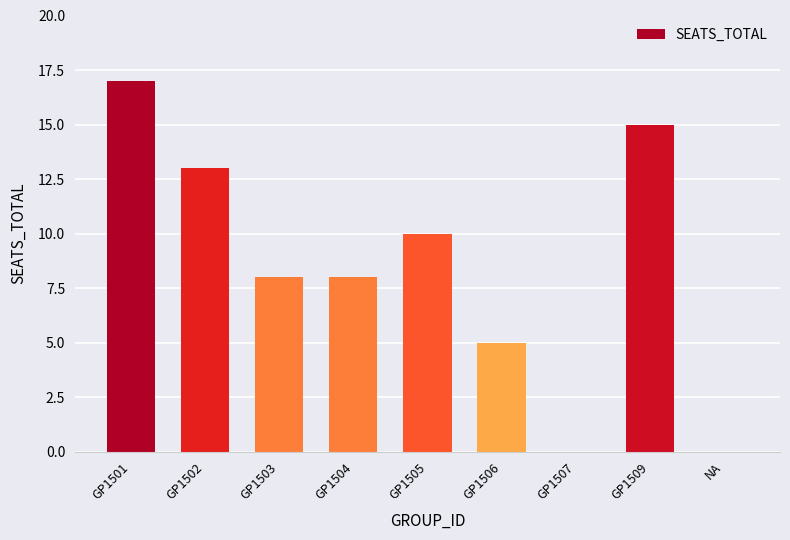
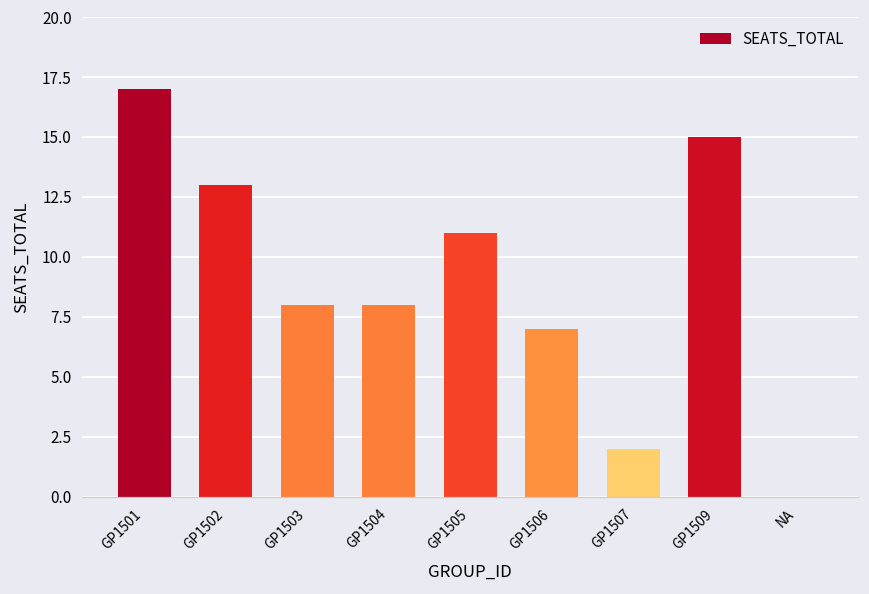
GP1505: 10 -> 11
GP1506: 5 -> 7
GP1507: 0 -> 2
